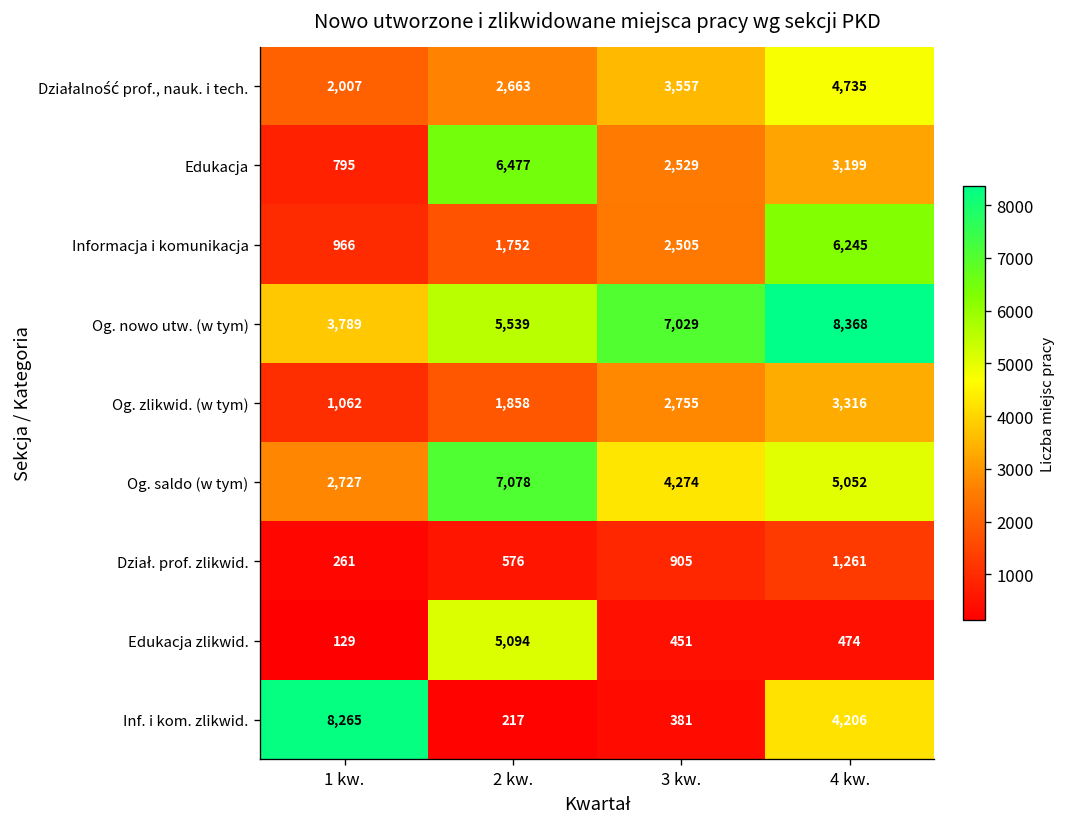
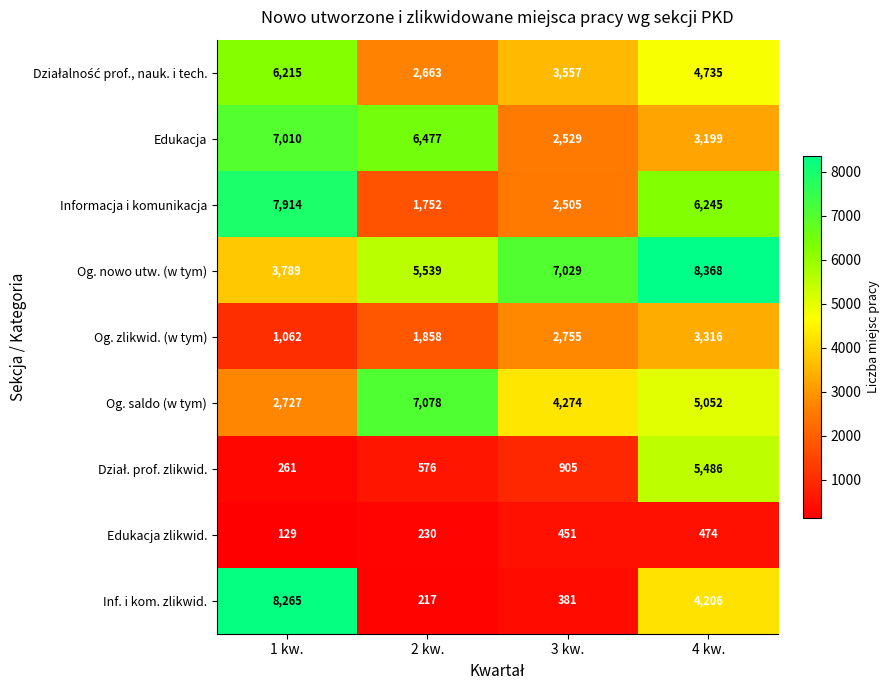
Działalność prof., nauk. i tech., 1 kw.: 2,007 -> 6,215
Edukacja, 1 kw.: 795 -> 7,010
Informacja i komunikacja, 1 kw.: 966 -> 7,914
Dział. prof. zlikwid., 4 kw.: 1,261 -> 5,486
Edukacja zlikwid., 2 kw.: 5,094 -> 230
